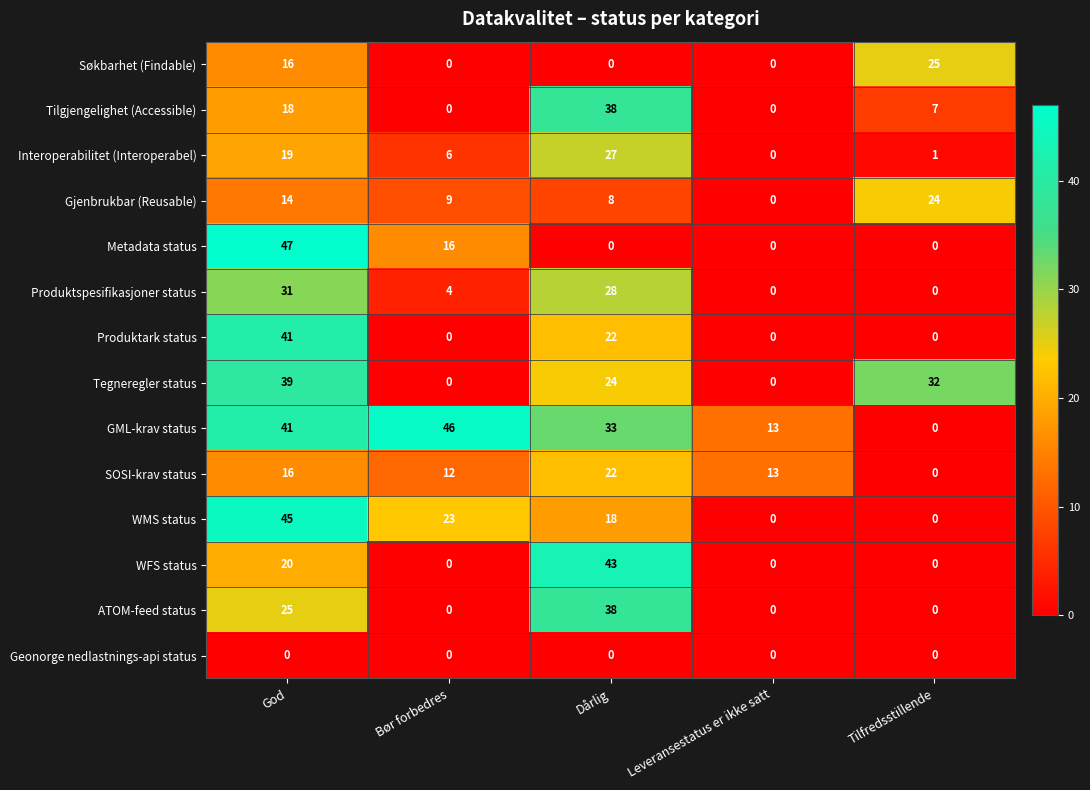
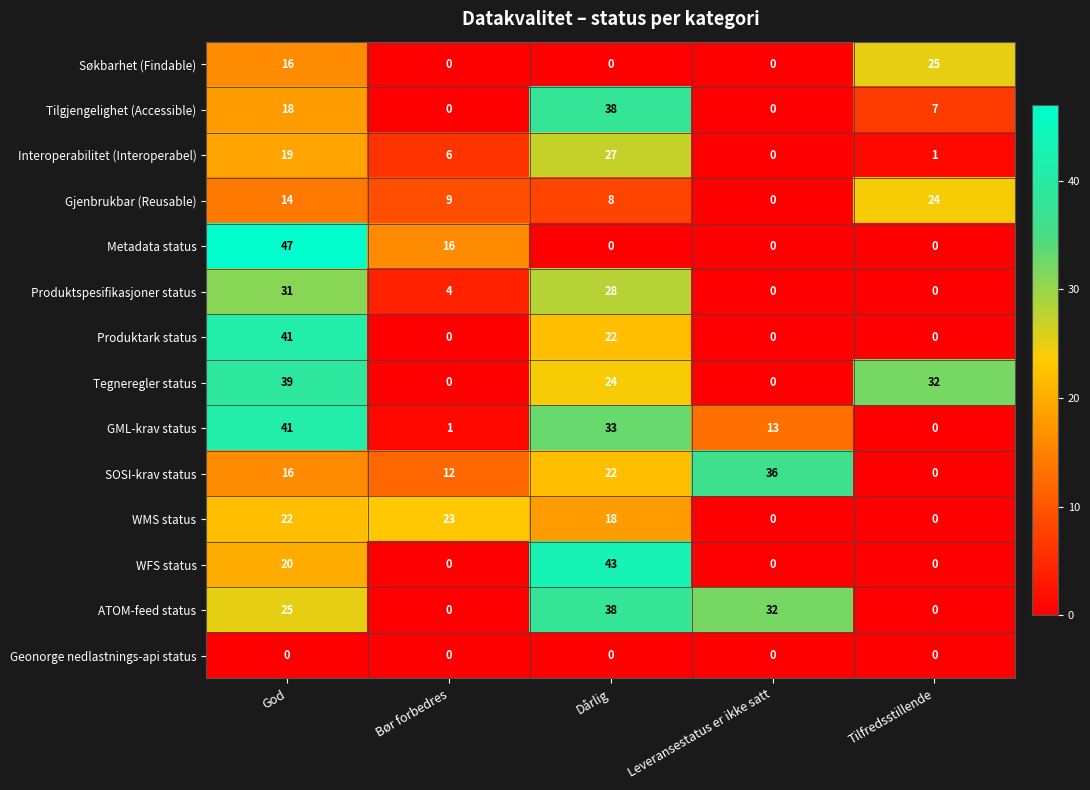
GML-krav status, Bør forbedres: 46 -> 1
SOSI-krav status, Leveransestatus er ikke satt: 13 -> 36
WMS status, God: 45 -> 22
ATOM-feed status, Leveransestatus er ikke satt: 0 -> 32
